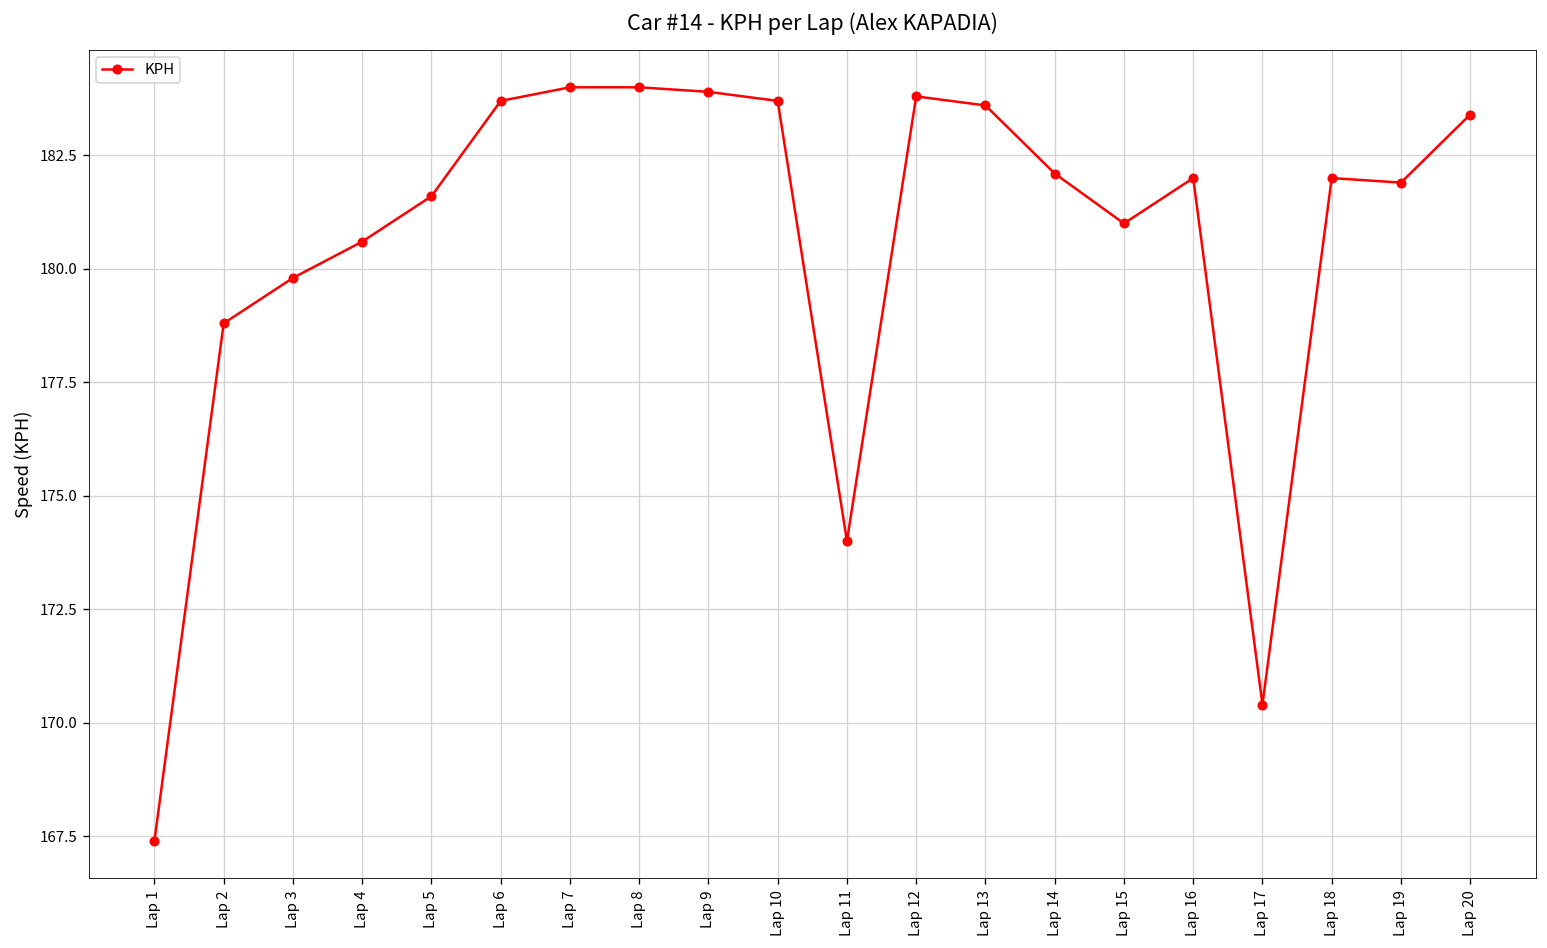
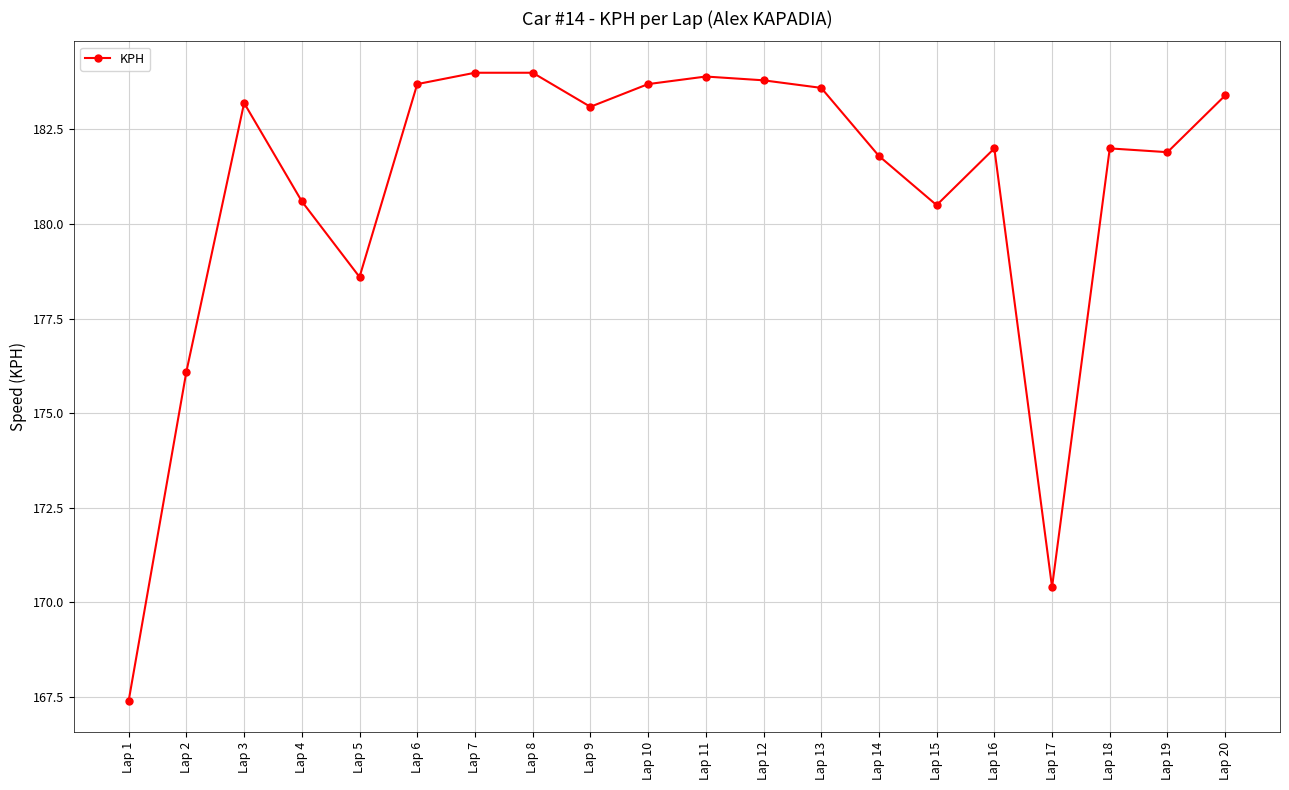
Lap 2: 178.8 -> 176.1
Lap 3: 179.8 -> 183.2
Lap 5: 181.6 -> 178.6
Lap 9: 183.9 -> 183.1
Lap 11: 174.0 -> 183.9
Lap 14: 182.1 -> 181.8
Lap 15: 181.0 -> 180.5
